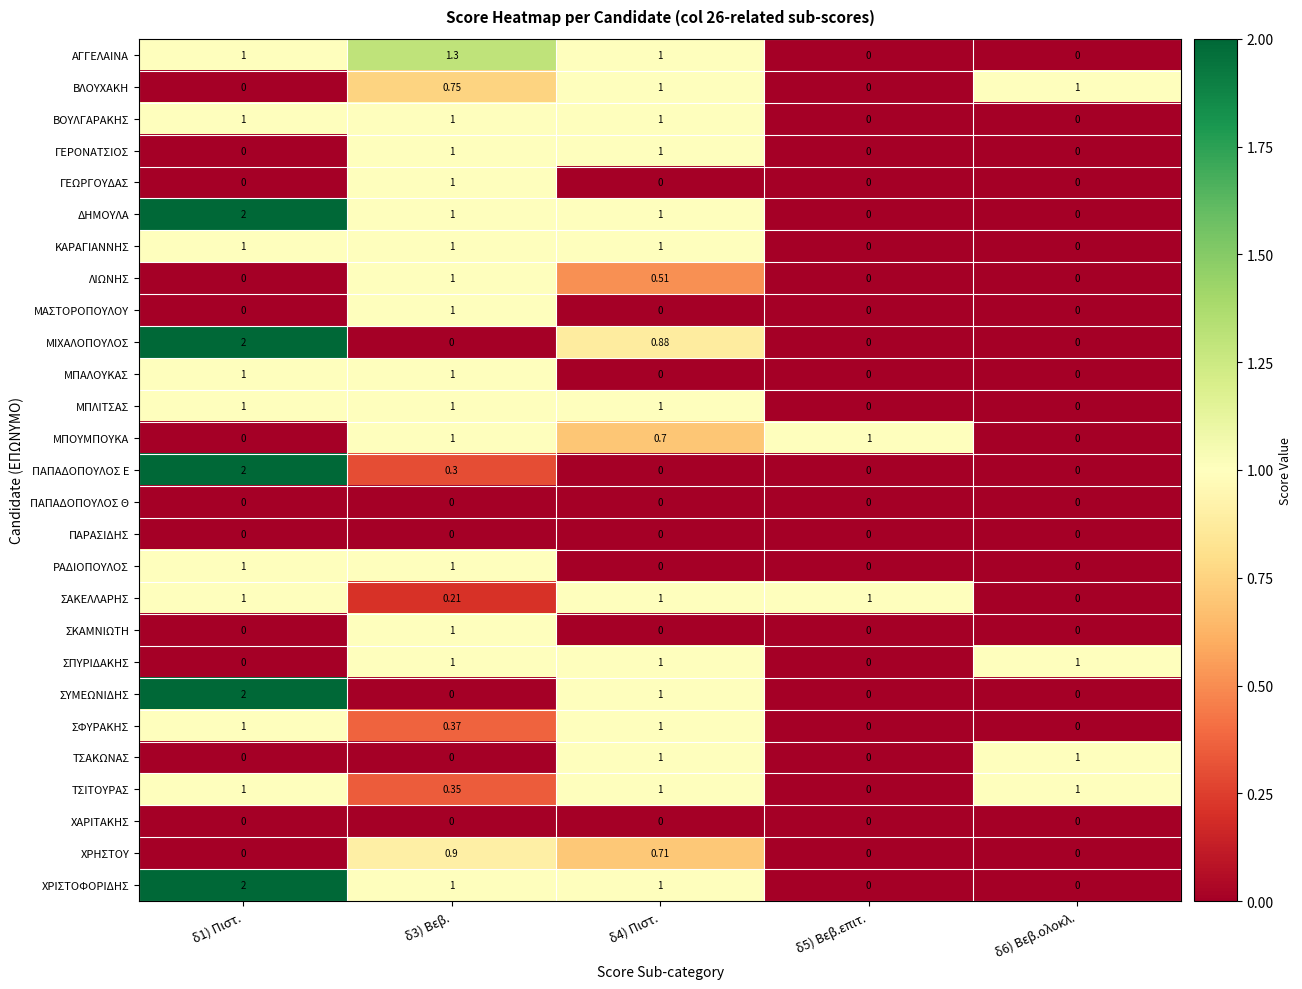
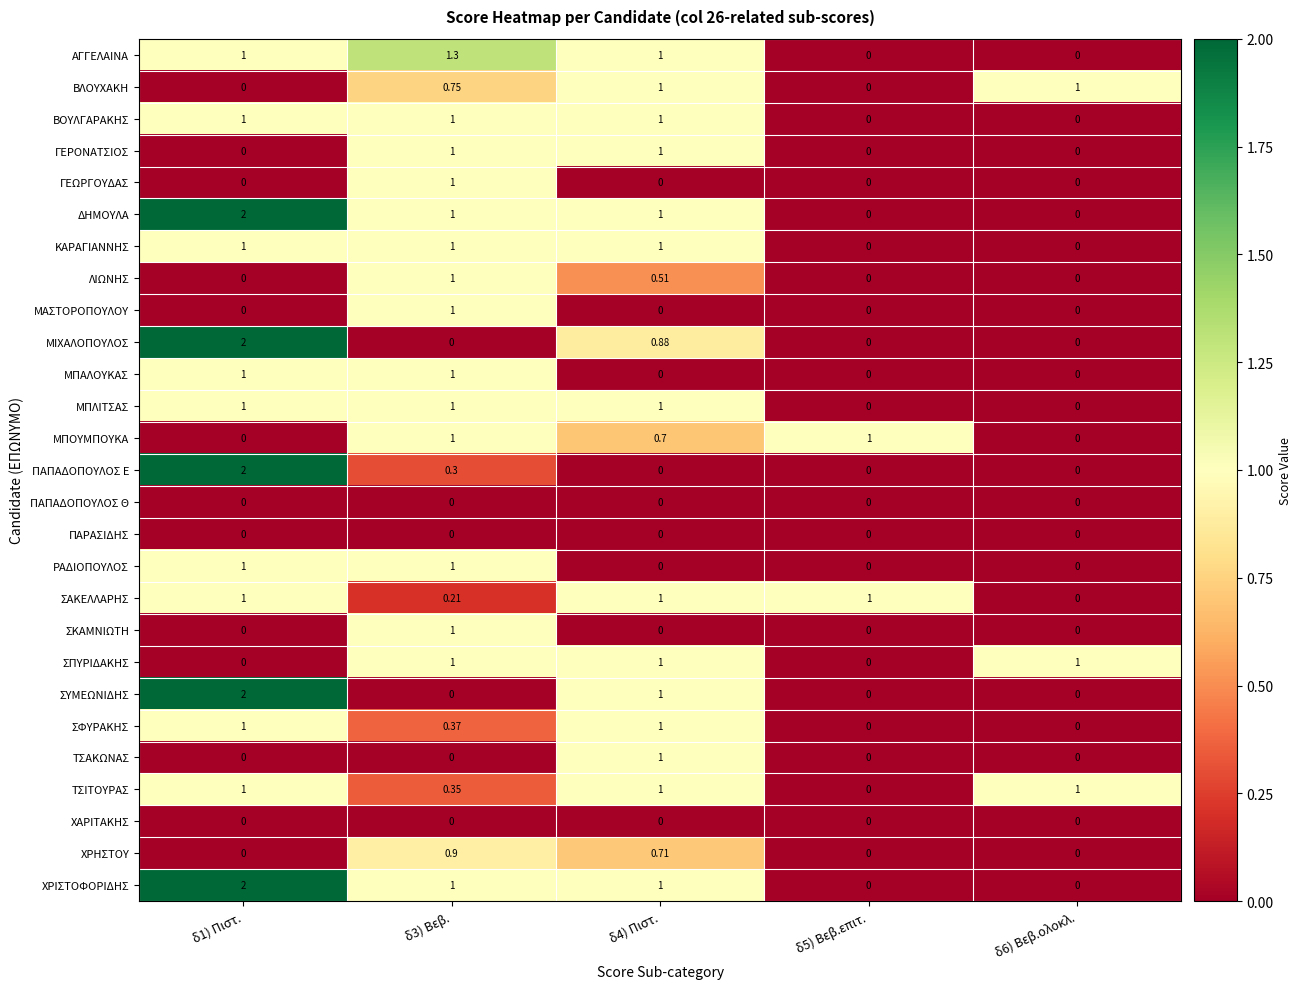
ΤΣΑΚΩΝΑΣ, δ6) Βεβ.ολοκλ.: 1 -> 0
